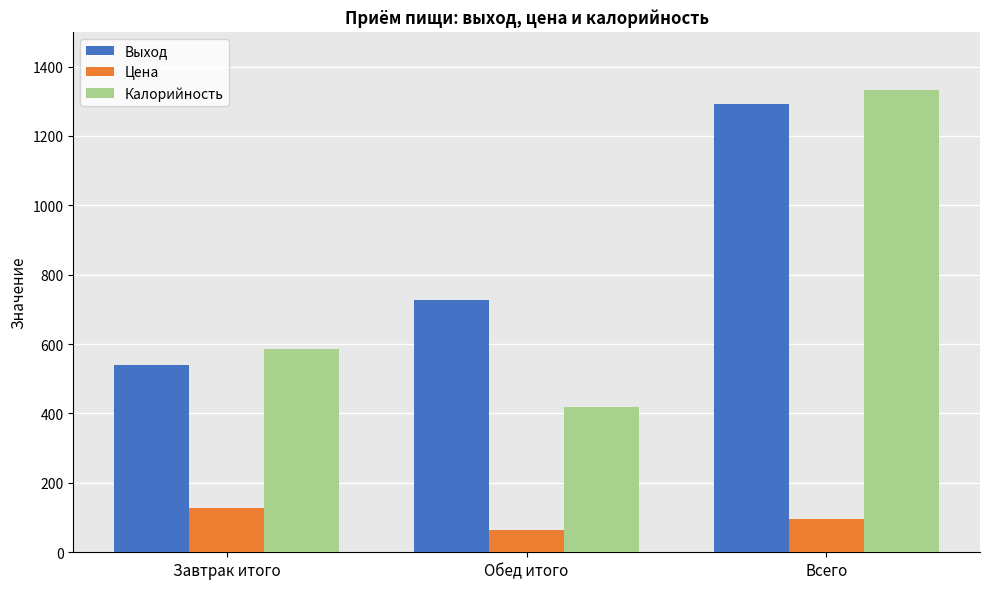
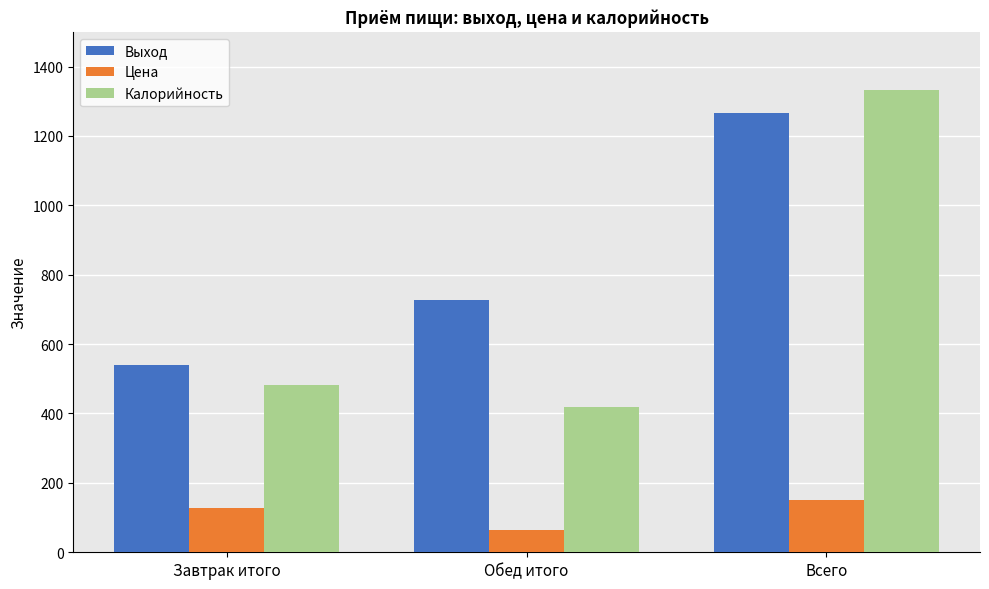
Калорийность, Завтрак итого: 590 -> 480
Выход, Всего: 1290 -> 1270
Цена, Всего: 100 -> 150
